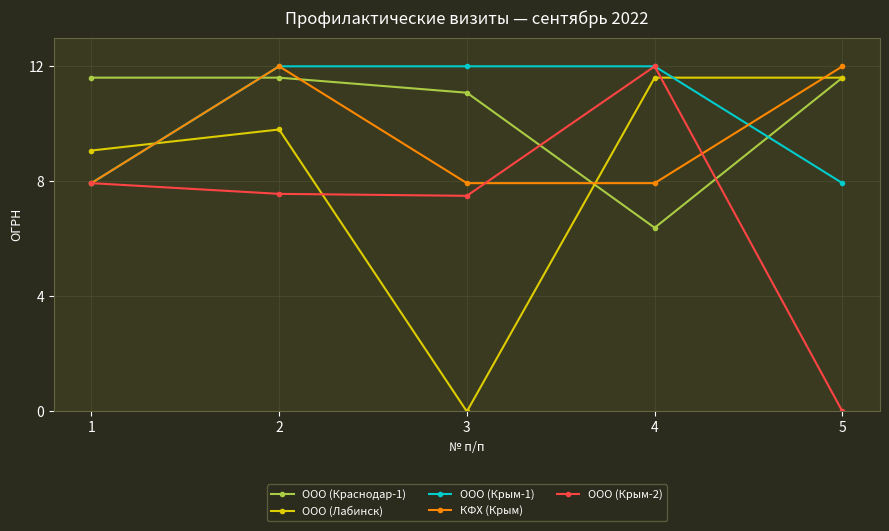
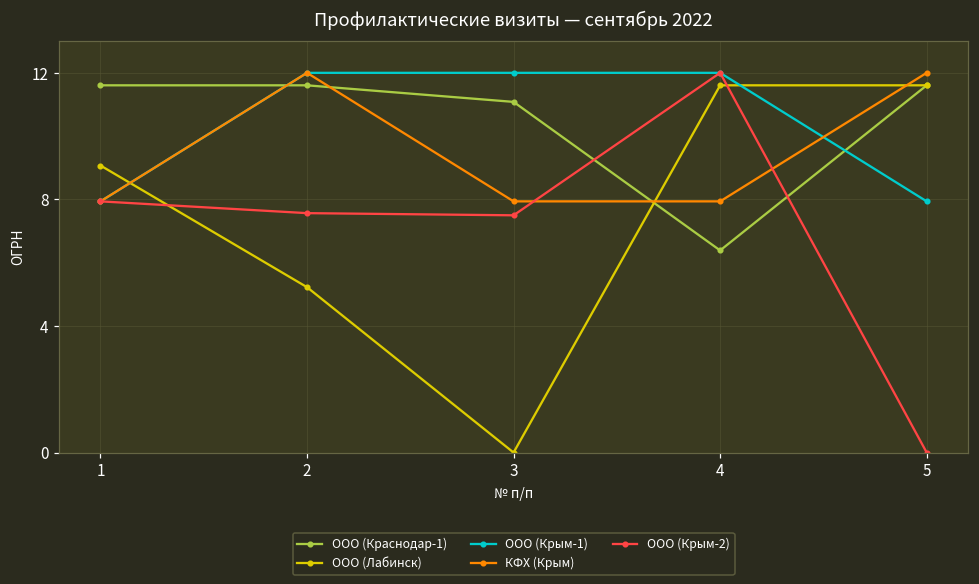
ООО (Лабинск), 2: 9.8 -> 5.2
